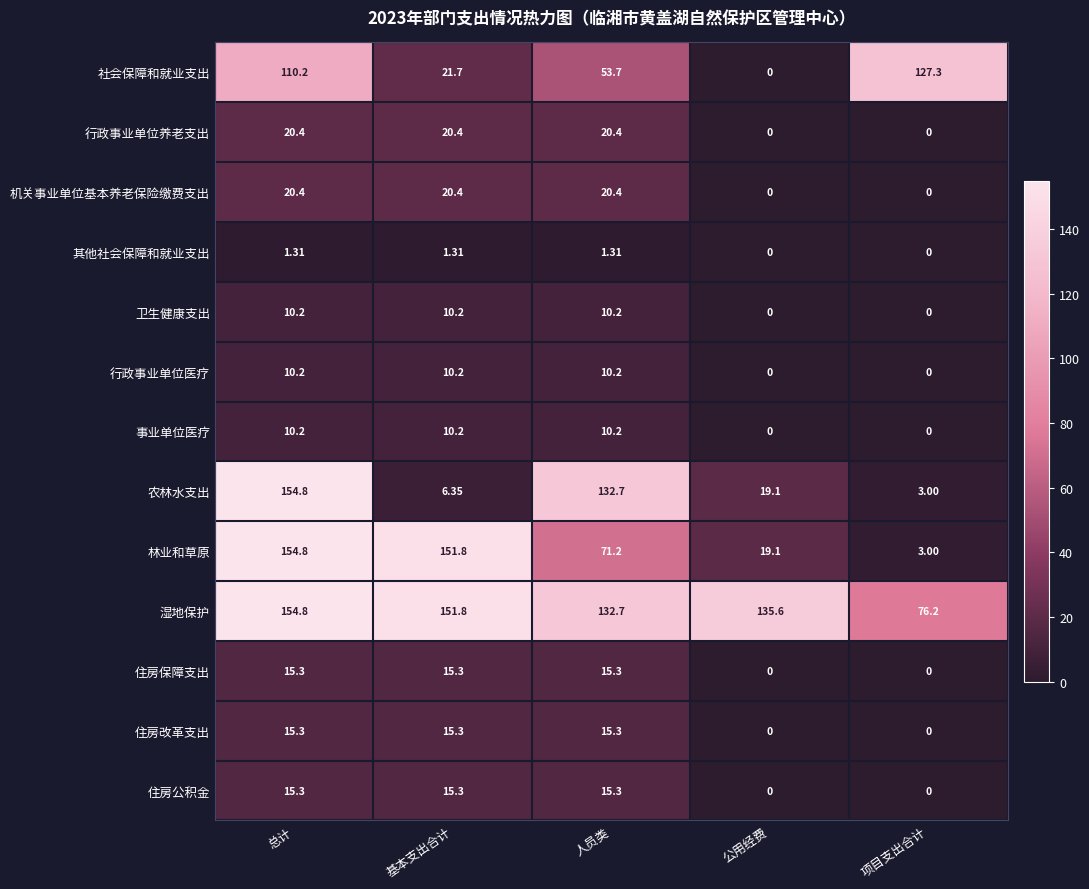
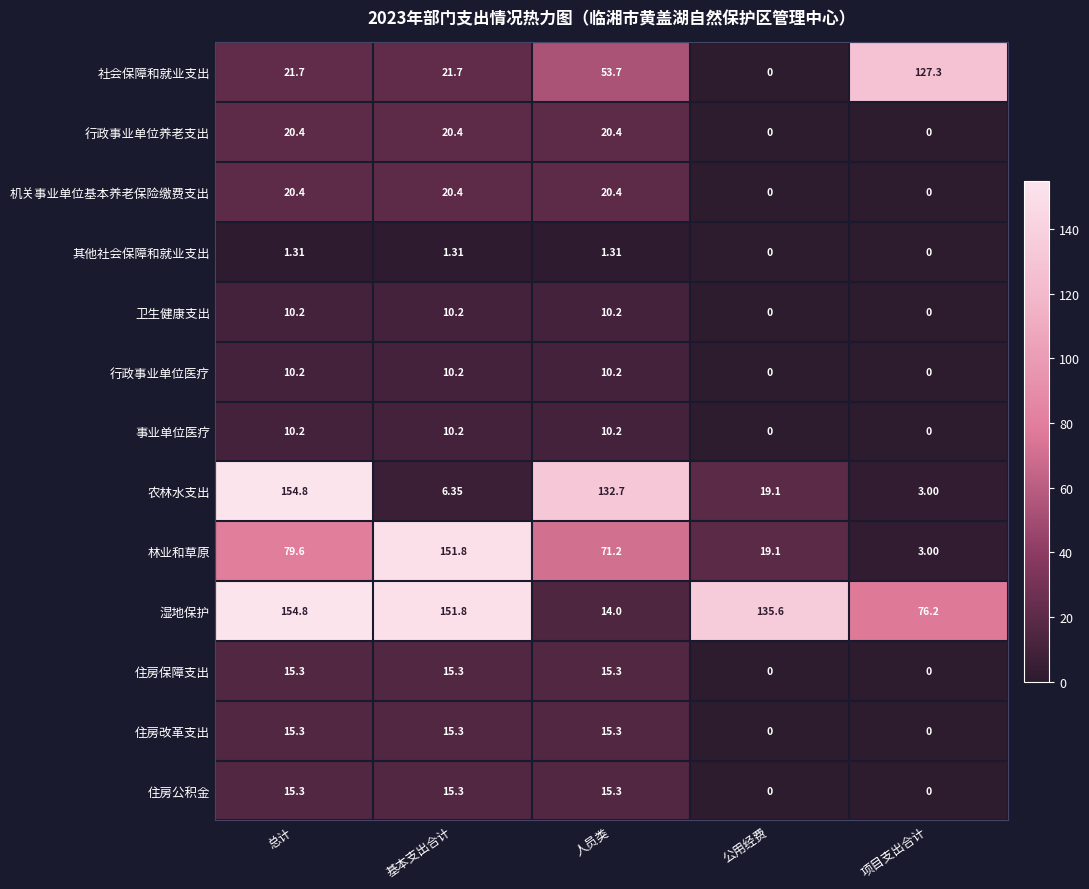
社会保障和就业支出, 总计: 110.2 -> 21.7
林业和草原, 总计: 154.8 -> 79.6
湿地保护, 人员类: 132.7 -> 14.0
